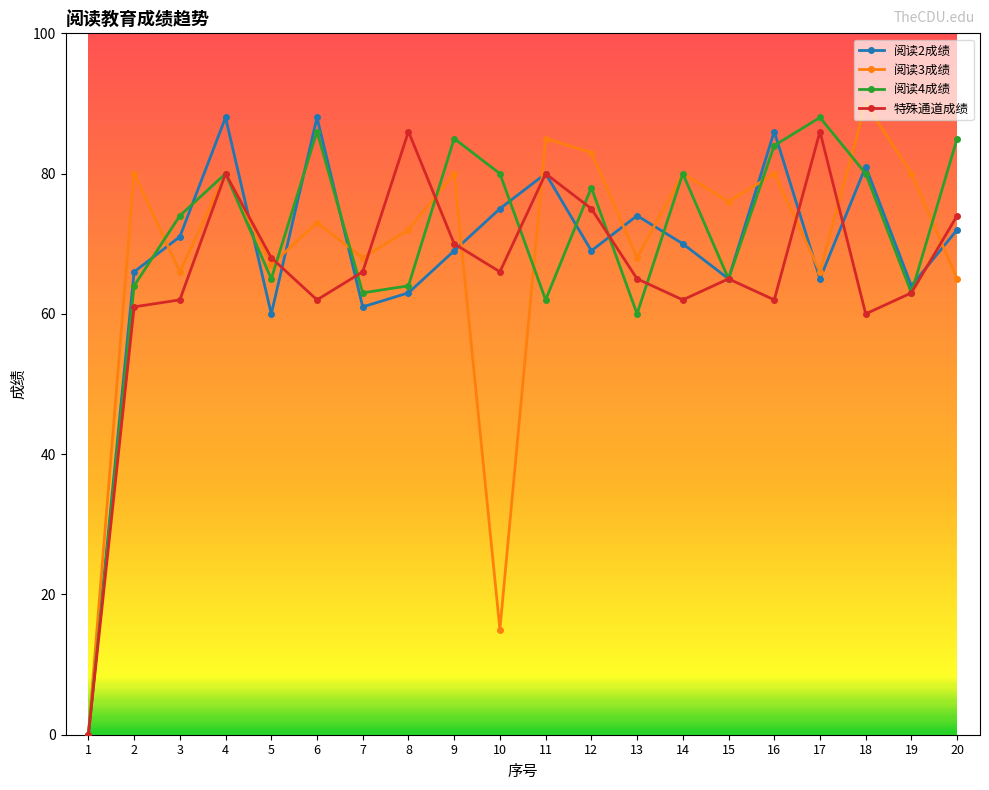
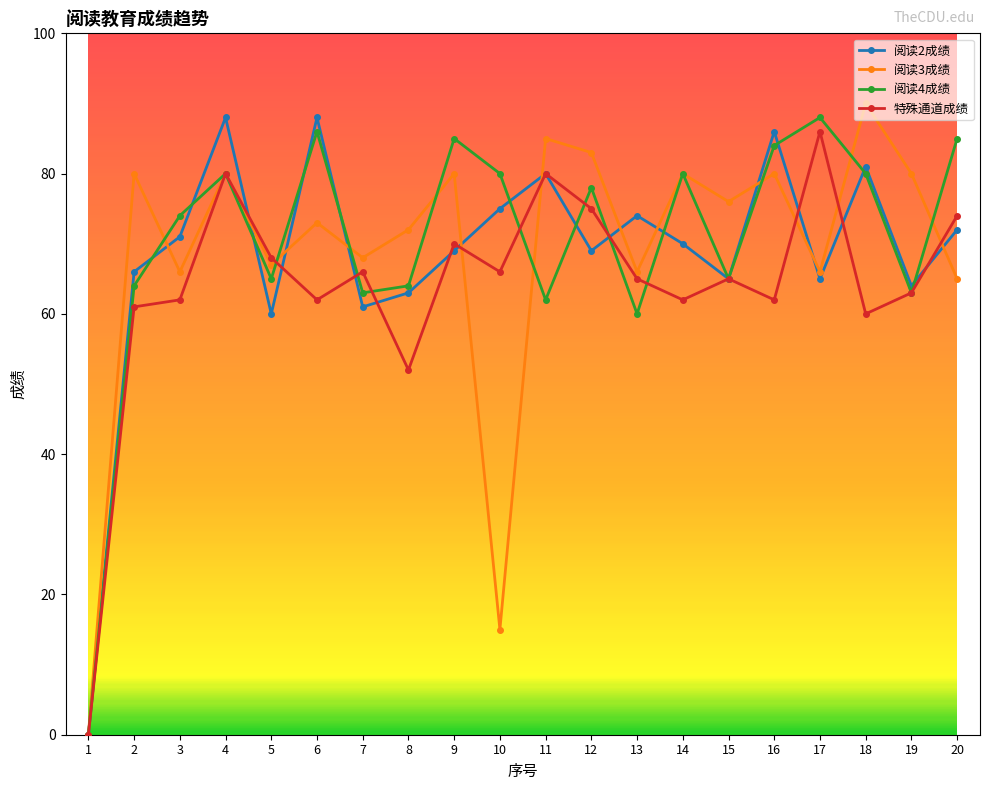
特殊通道成绩, 8: 86 -> 52
阅读3成绩, 13: 68 -> 66
